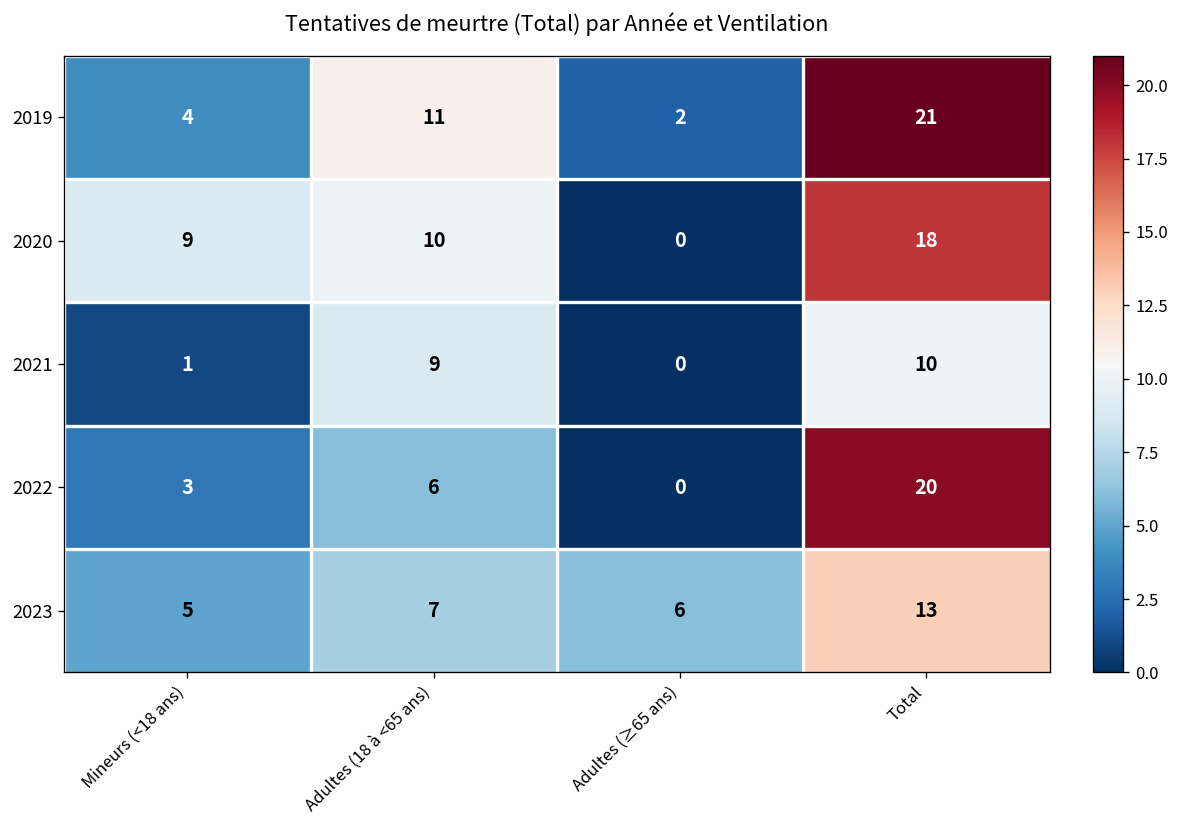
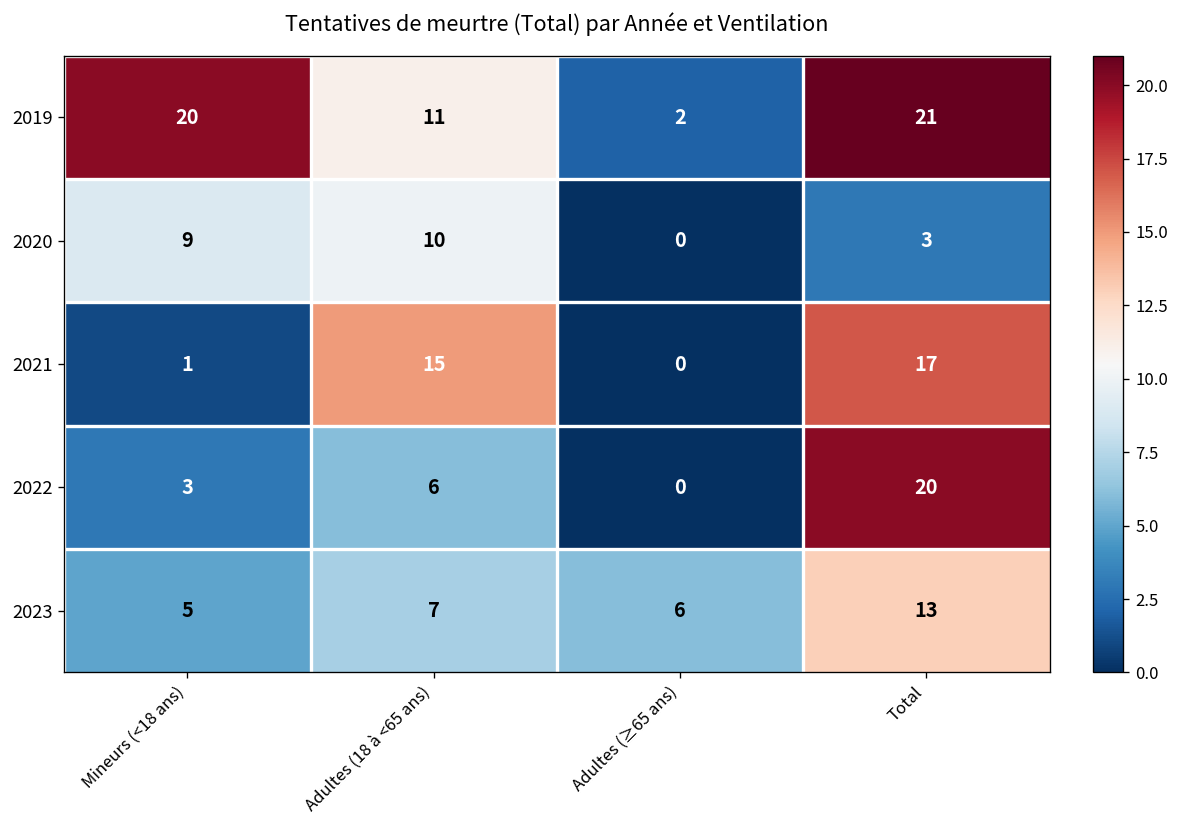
2019, Mineurs (<18 ans): 4 -> 20
2020, Total: 18 -> 3
2021, Adultes (18 à <65 ans): 9 -> 15
2021, Total: 10 -> 17
